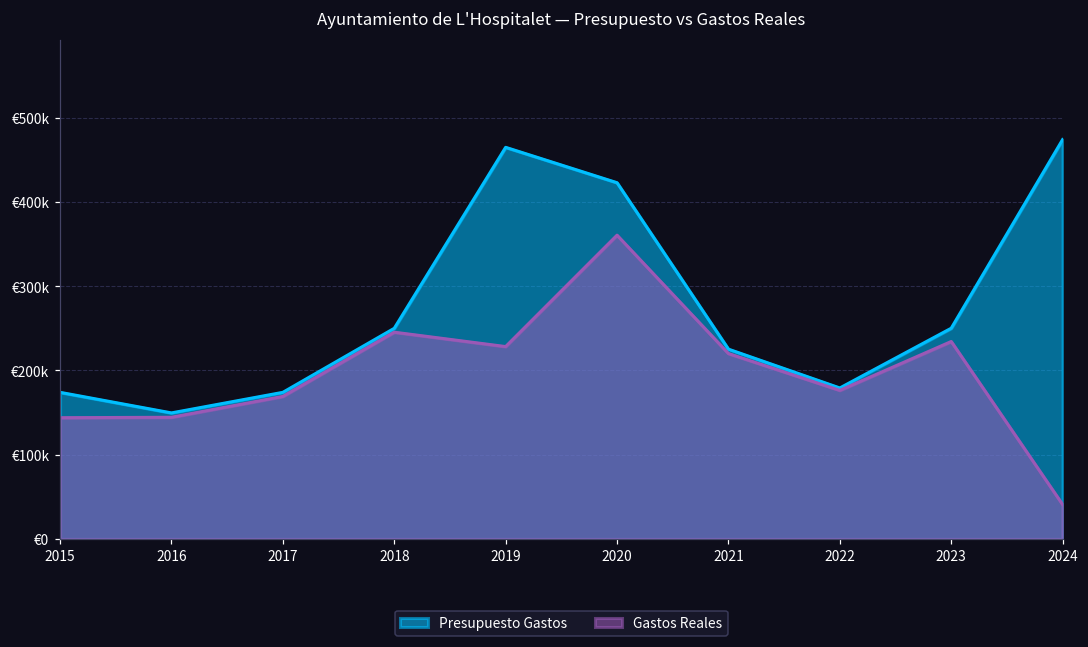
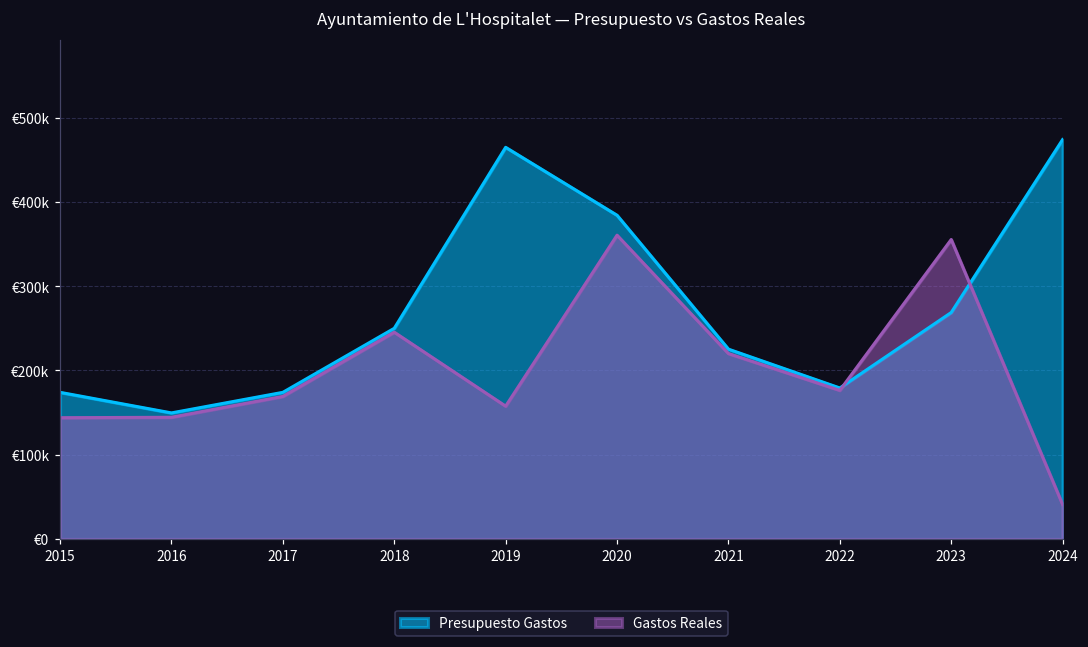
Gastos Reales, 2019: €230000 -> €160000
Presupuesto Gastos, 2020: €420000 -> €380000
Presupuesto Gastos, 2023: €250000 -> €270000
Gastos Reales, 2023: €230000 -> €360000
